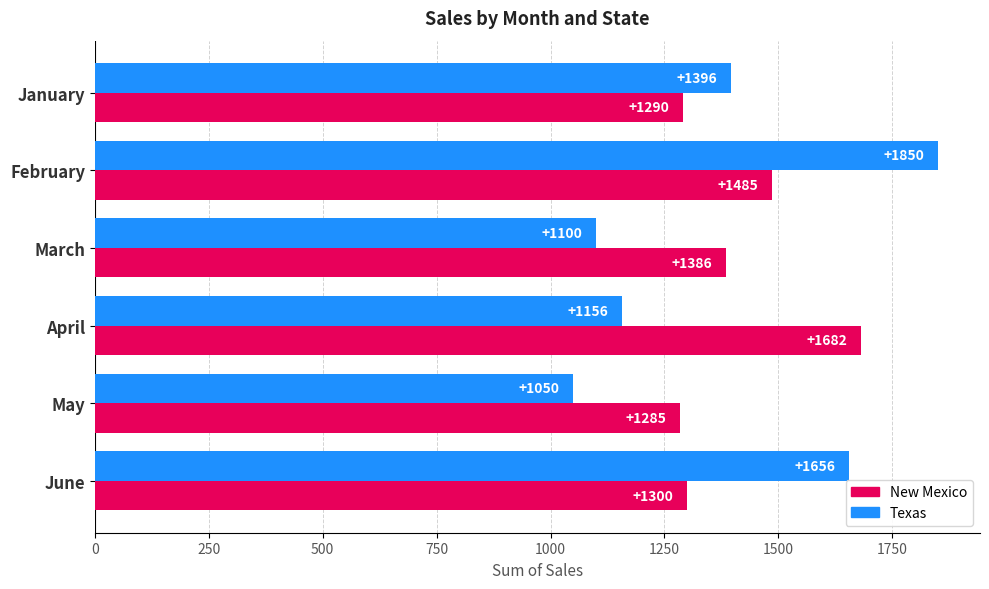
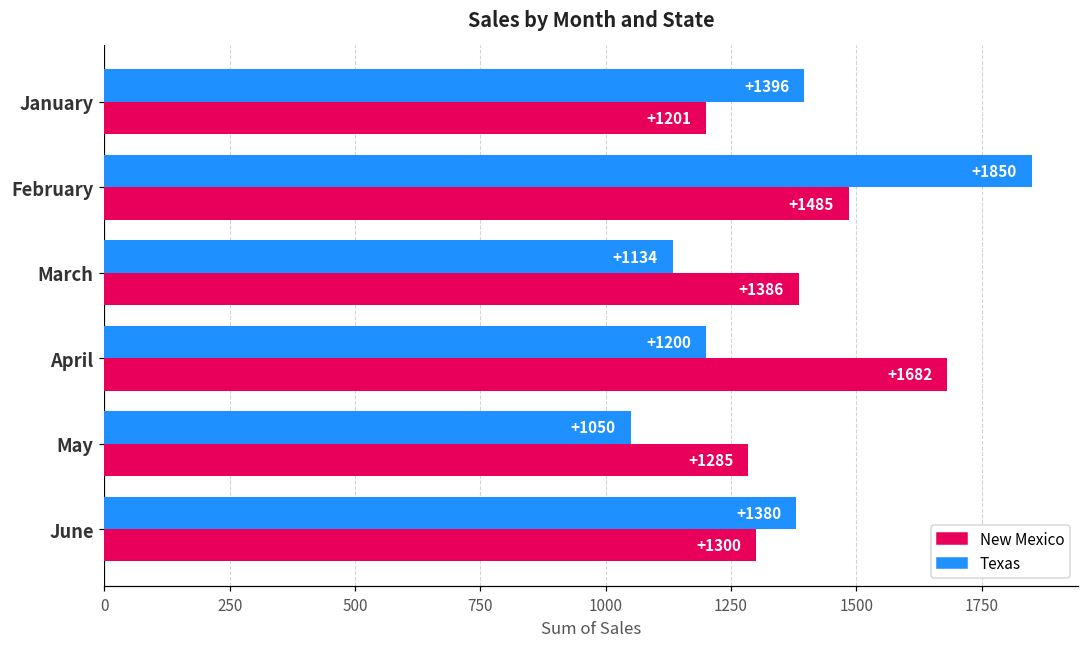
New Mexico, January: +1290 -> +1201
Texas, March: +1100 -> +1134
Texas, April: +1156 -> +1200
Texas, June: +1656 -> +1380
